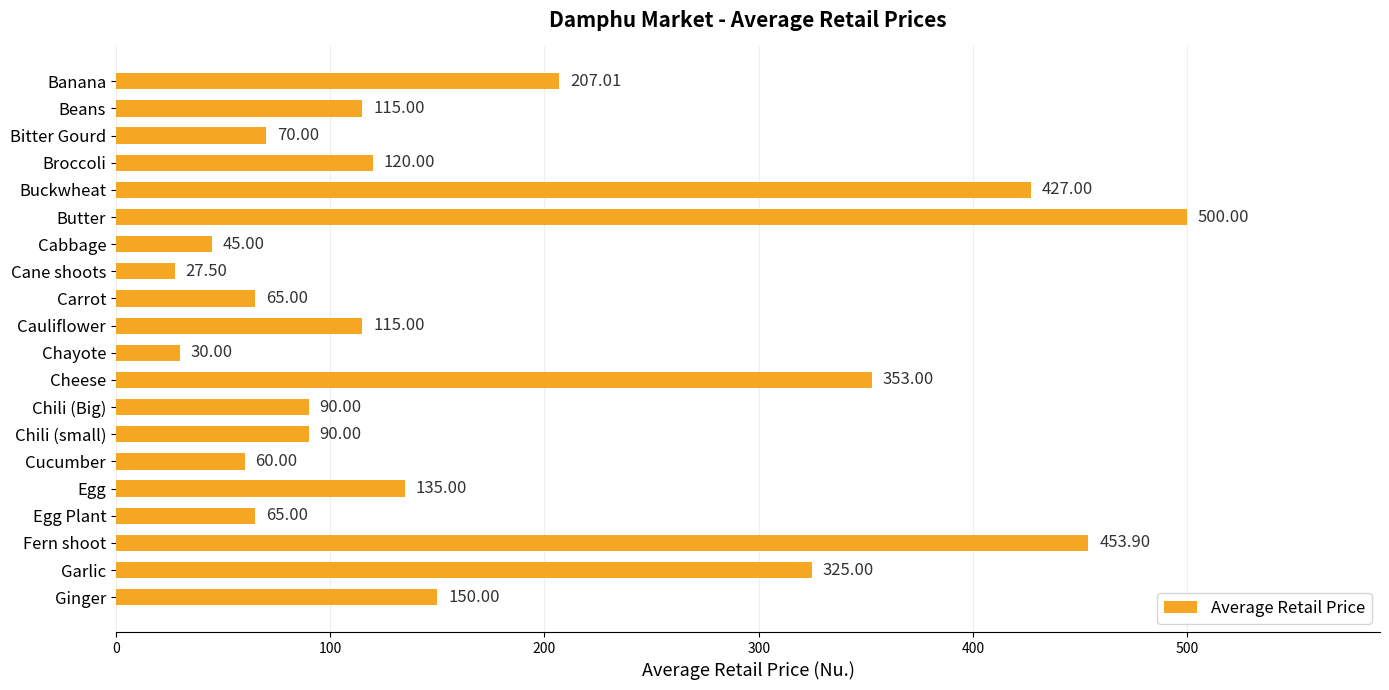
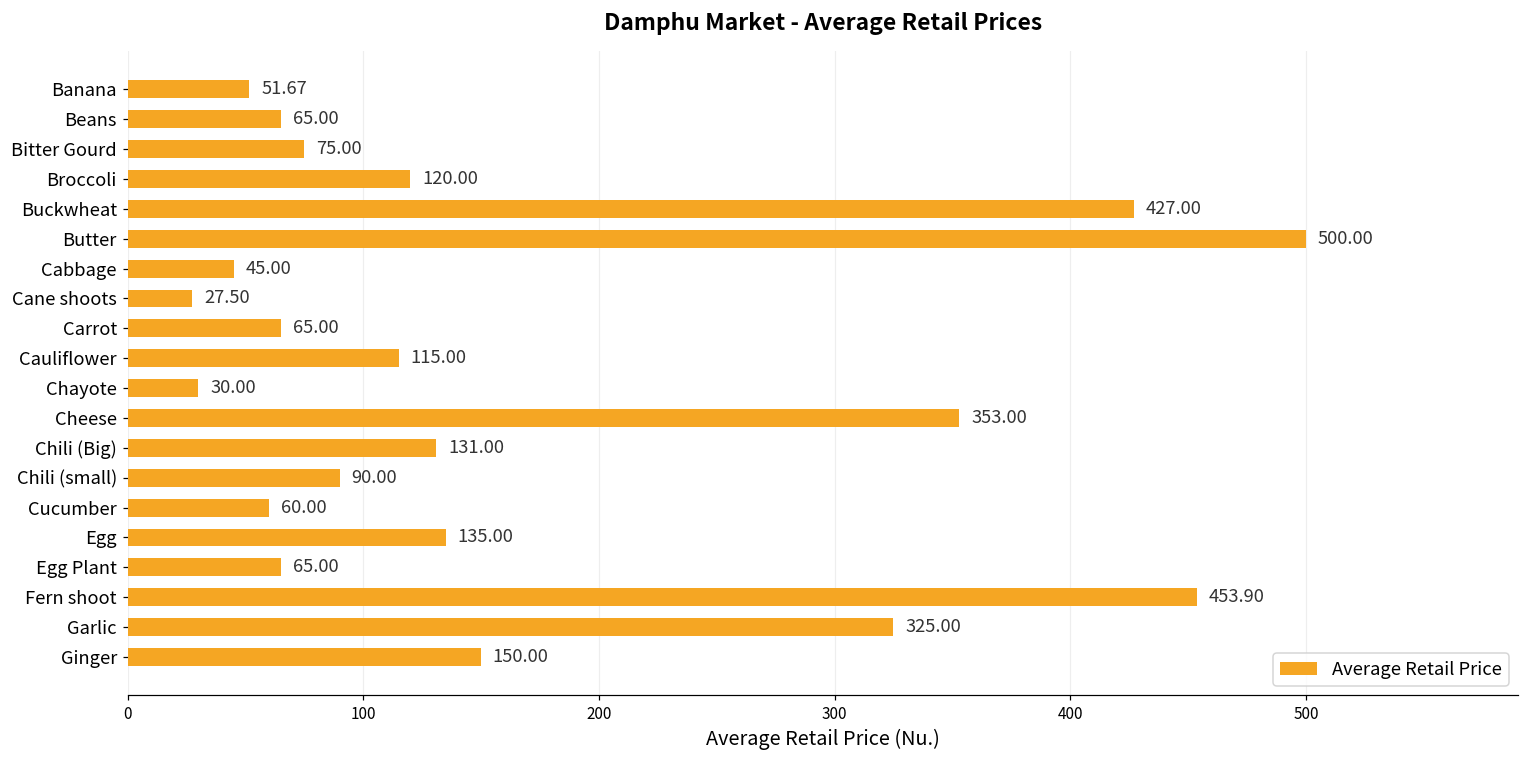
Banana: 207.01 -> 51.67
Beans: 115.00 -> 65.00
Bitter Gourd: 70.00 -> 75.00
Chili (Big): 90.00 -> 131.00
